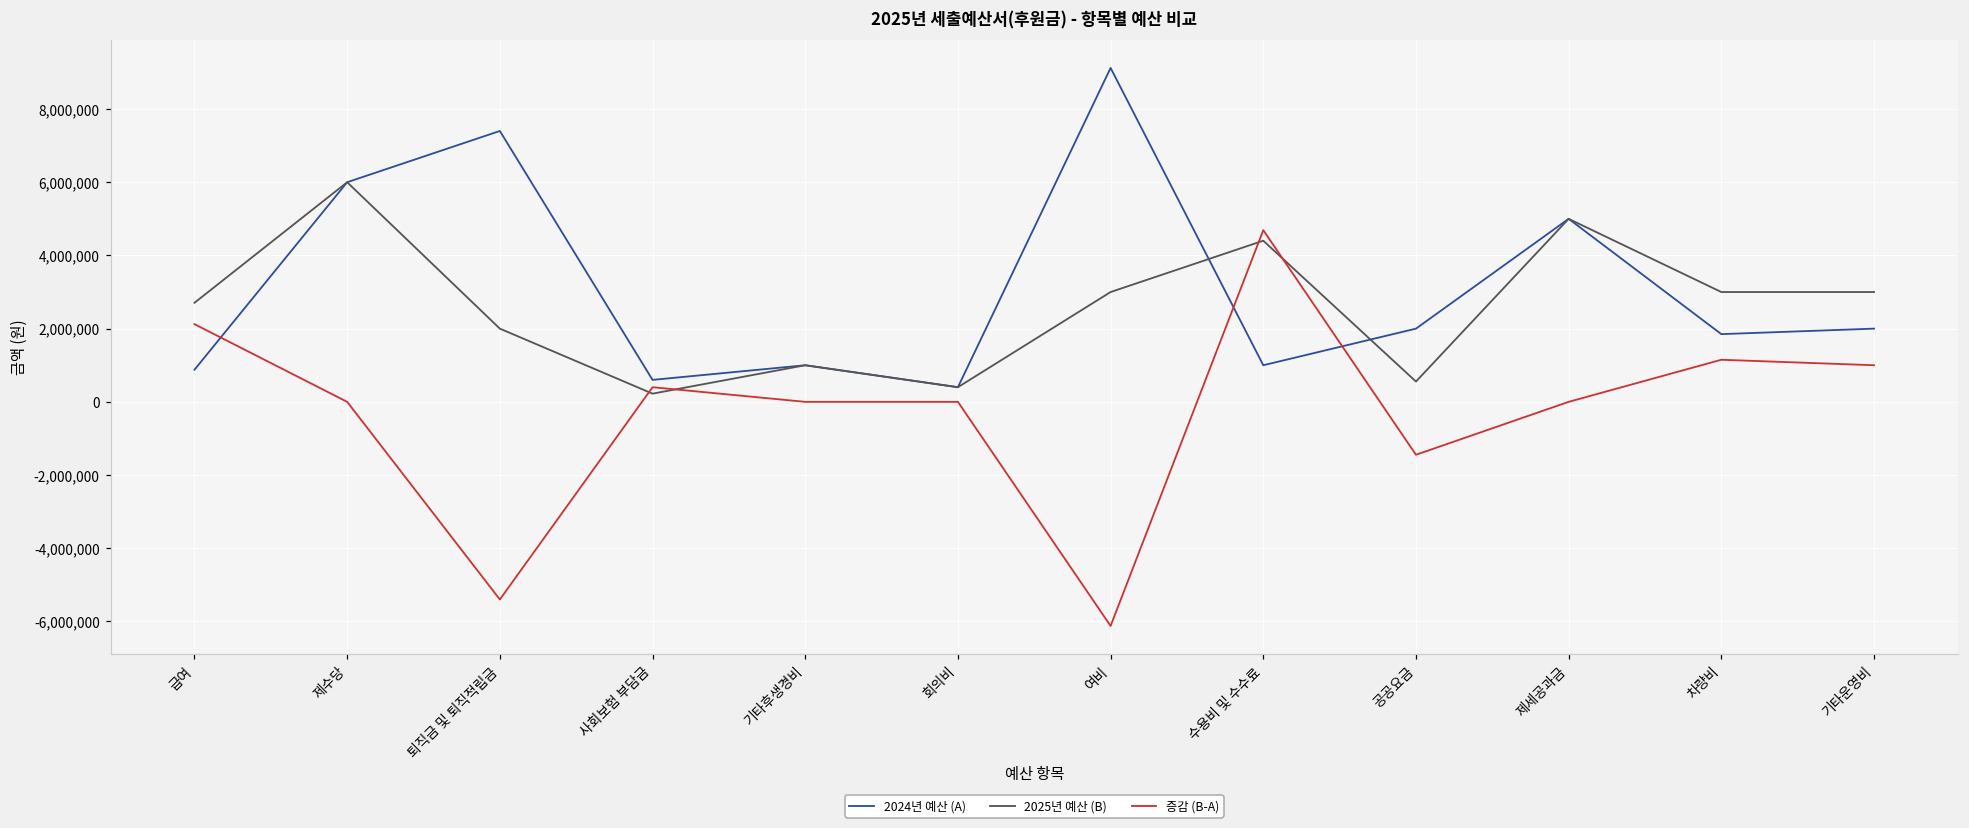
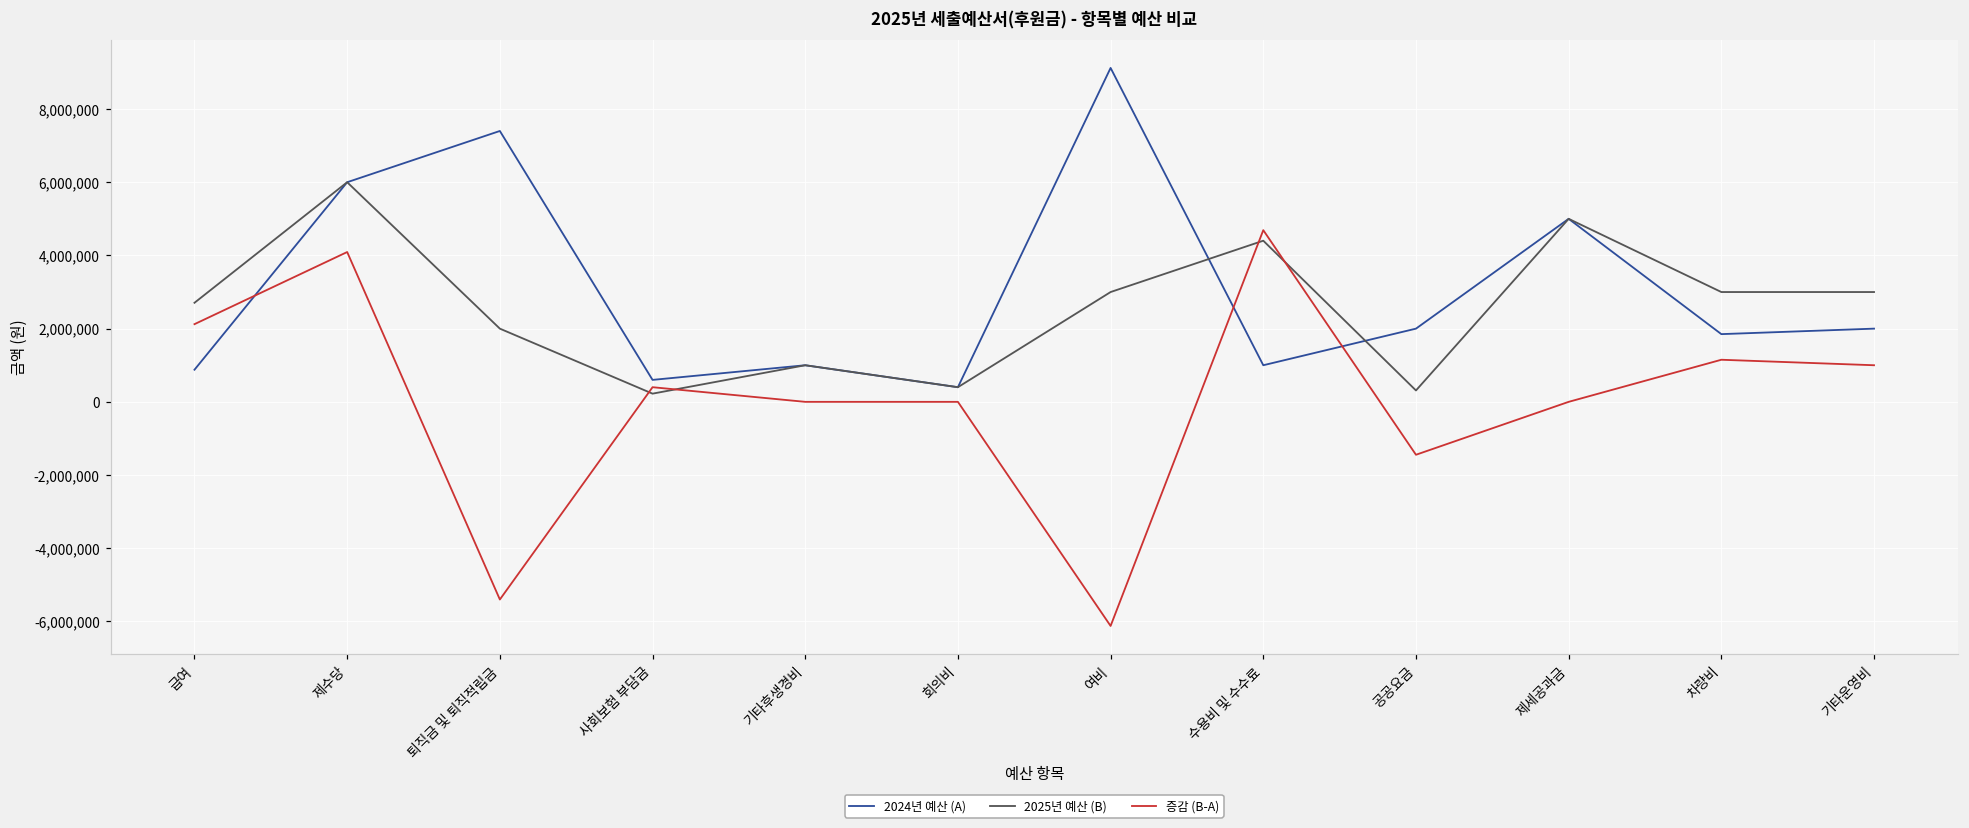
증감 (B-A), 제수당: 0 -> 4,100,000
2025년 예산 (B), 공공요금: 600,000 -> 300,000
